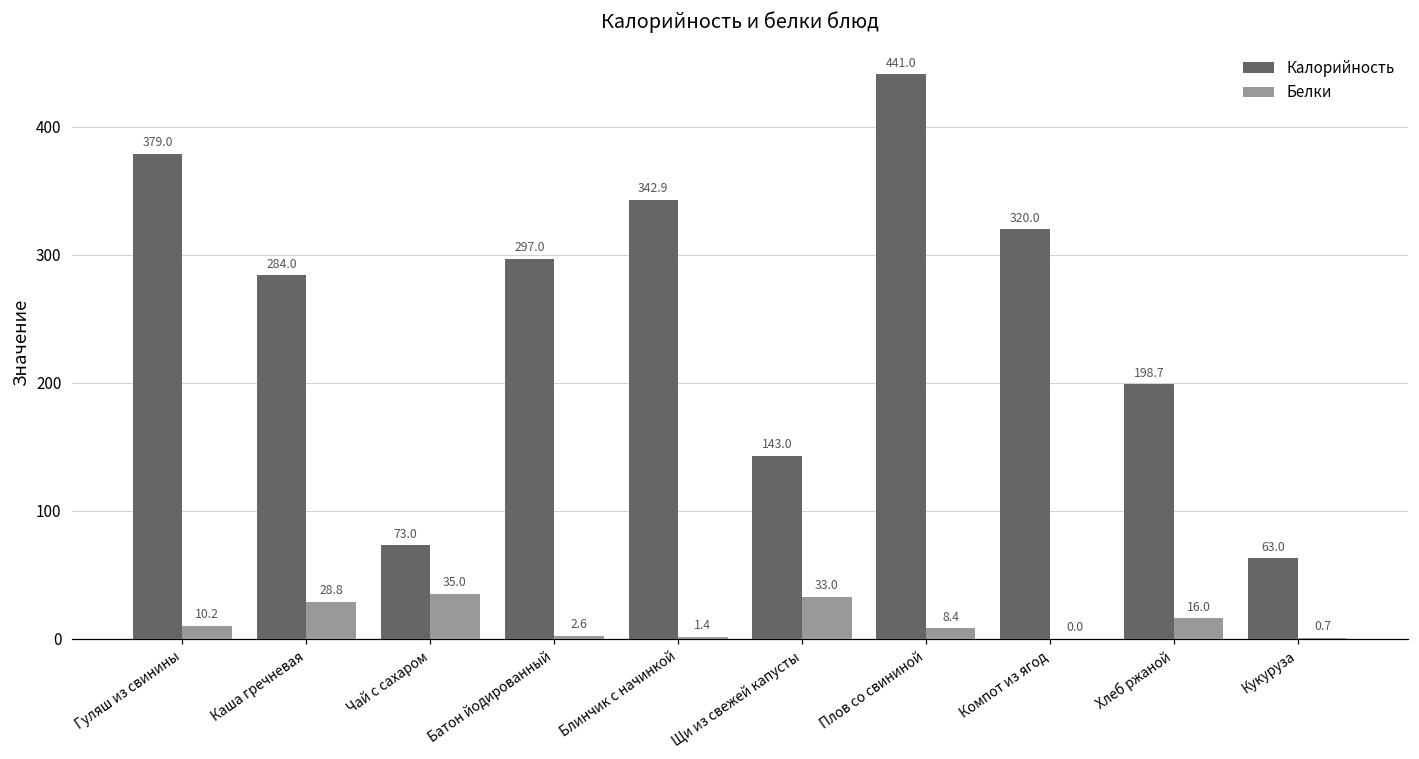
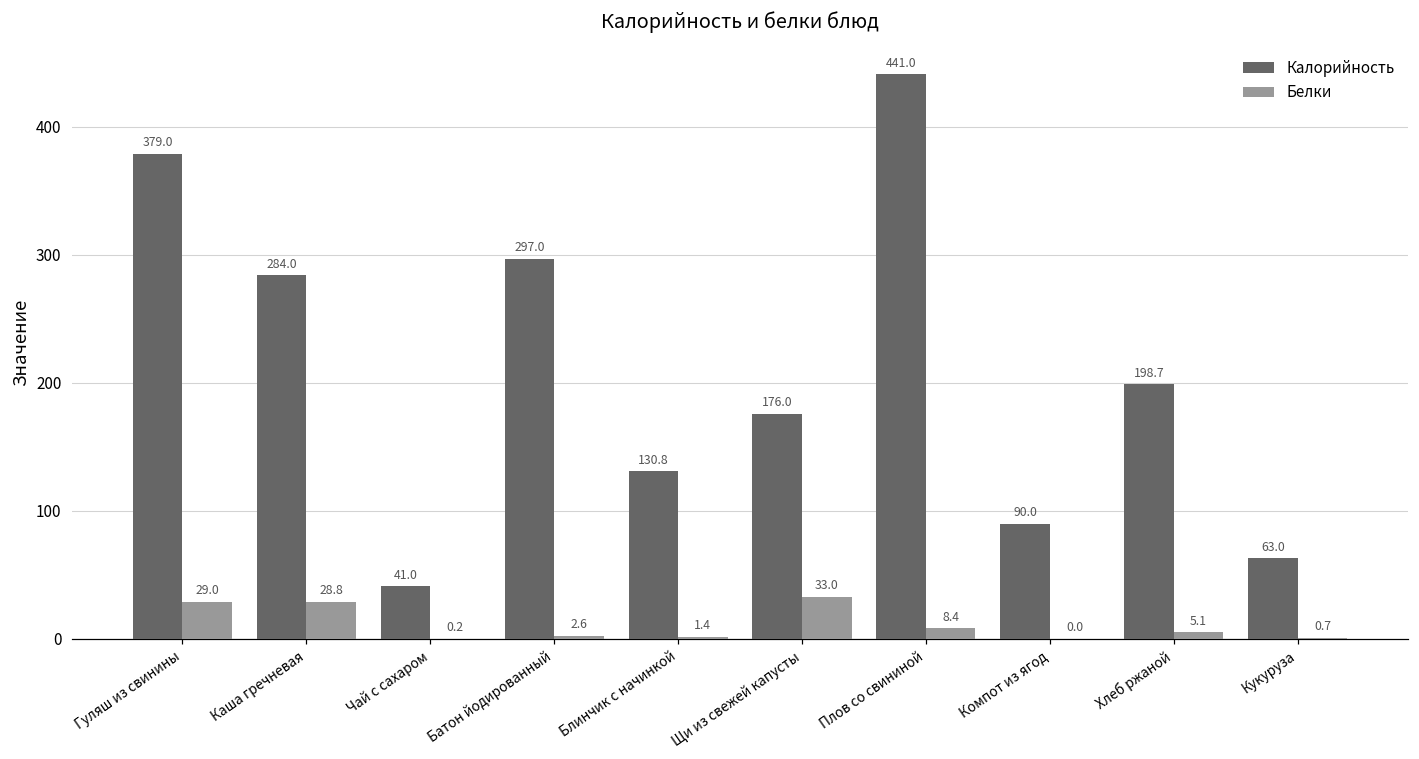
Белки, Гуляш из свинины: 10.2 -> 29.0
Калорийность, Чай с сахаром: 73.0 -> 41.0
Белки, Чай с сахаром: 35.0 -> 0.2
Калорийность, Блинчик с начинкой: 342.9 -> 130.8
Калорийность, Щи из свежей капусты: 143.0 -> 176.0
Калорийность, Компот из ягод: 320.0 -> 90.0
Белки, Хлеб ржаной: 16.0 -> 5.1
